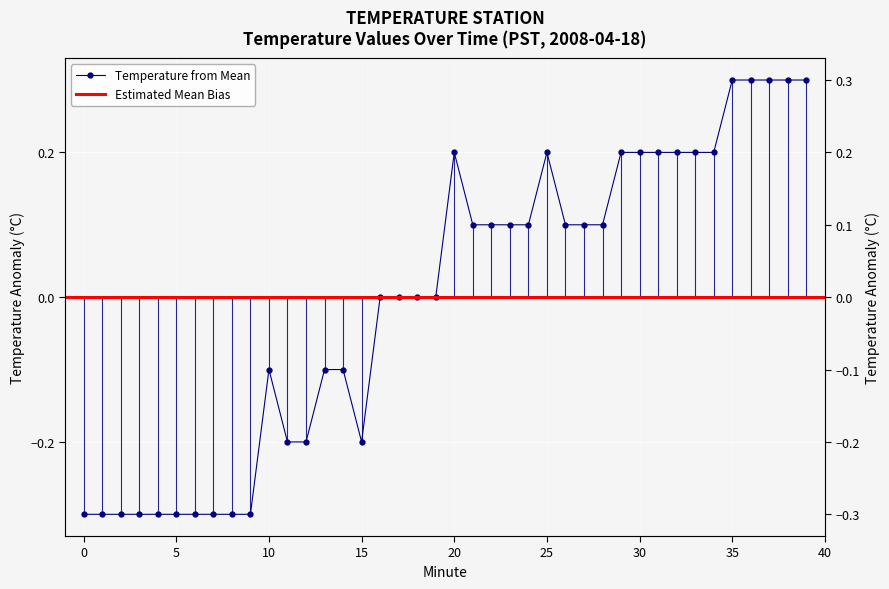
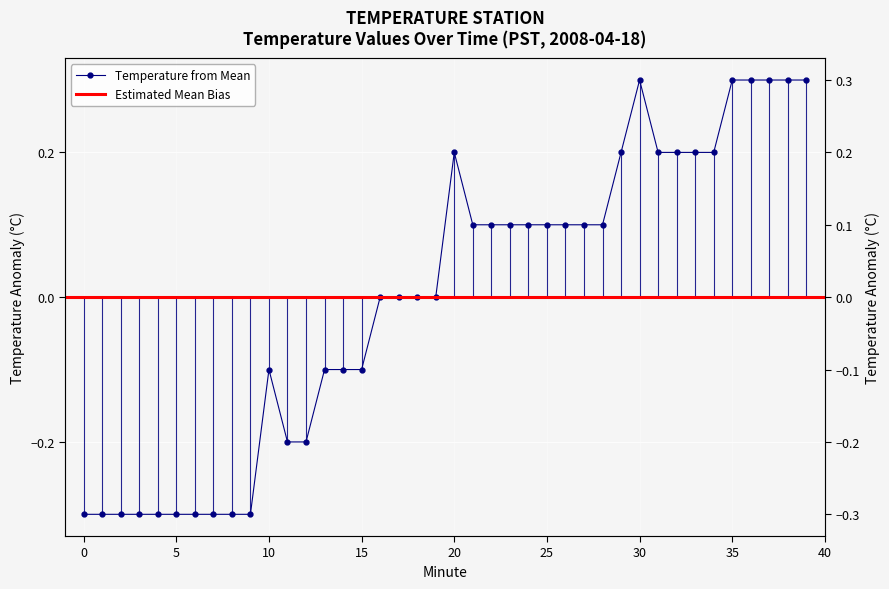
15: -0.20 -> -0.10
25: 0.20 -> 0.10
30: 0.20 -> 0.30
